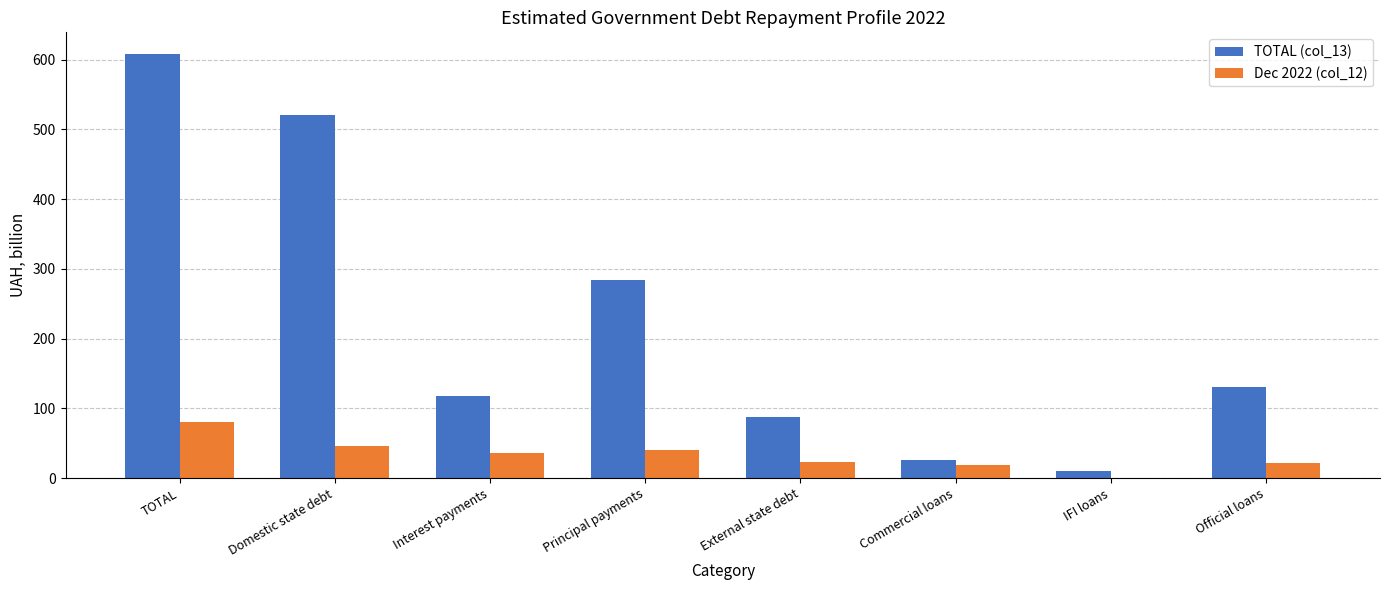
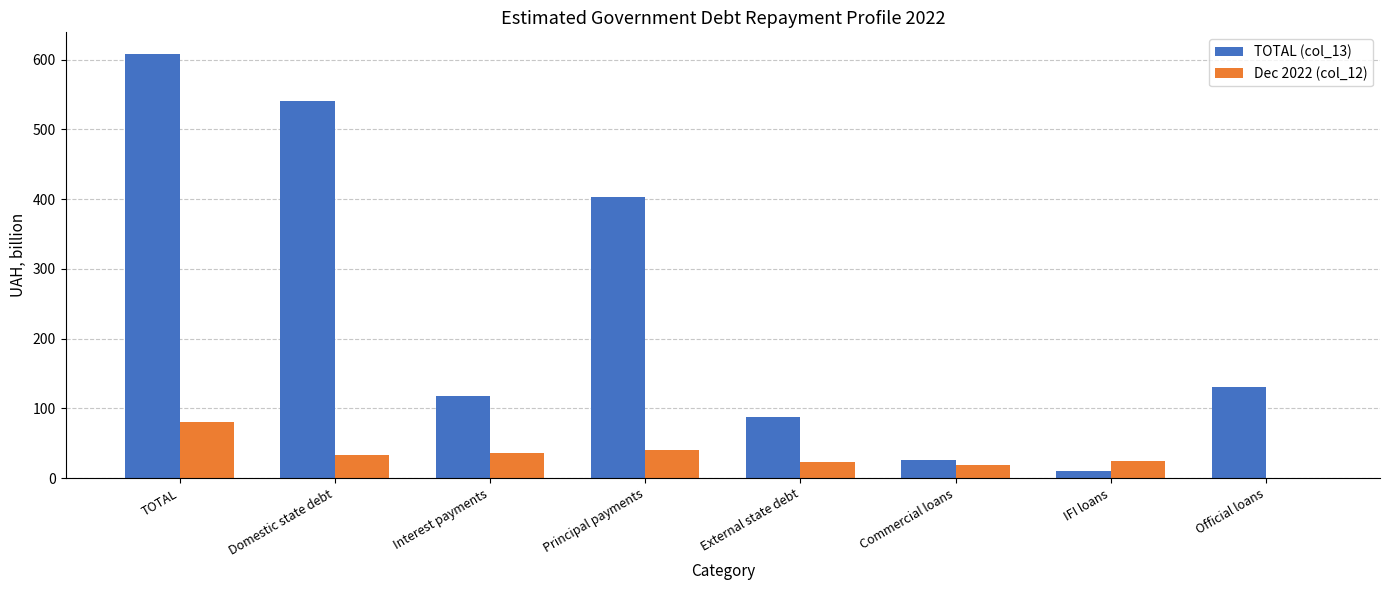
TOTAL (col_13), Domestic state debt: 520 -> 540
Dec 2022 (col_12), Domestic state debt: 50 -> 30
TOTAL (col_13), Principal payments: 280 -> 400
Dec 2022 (col_12), IFI loans: 0 -> 30
Dec 2022 (col_12), Official loans: 20 -> 0
